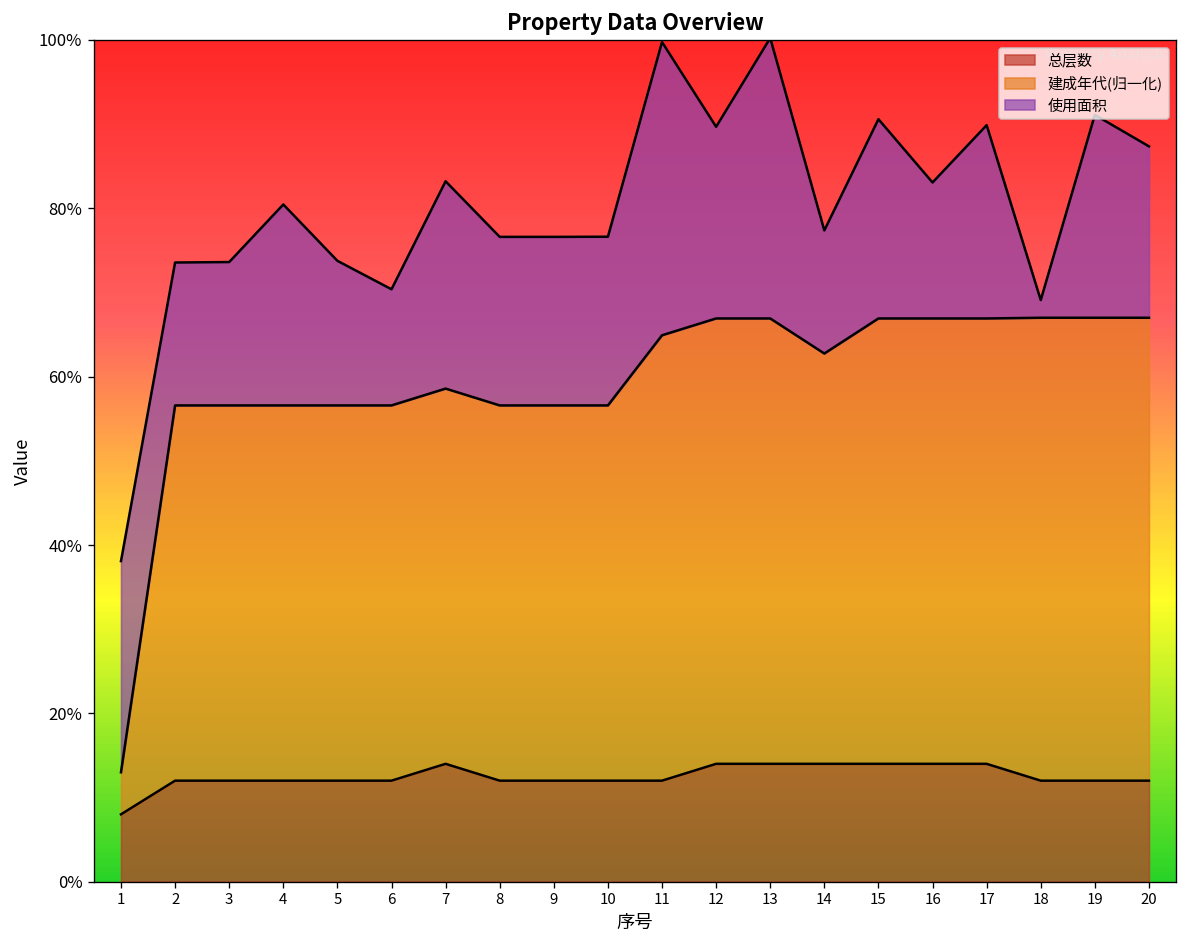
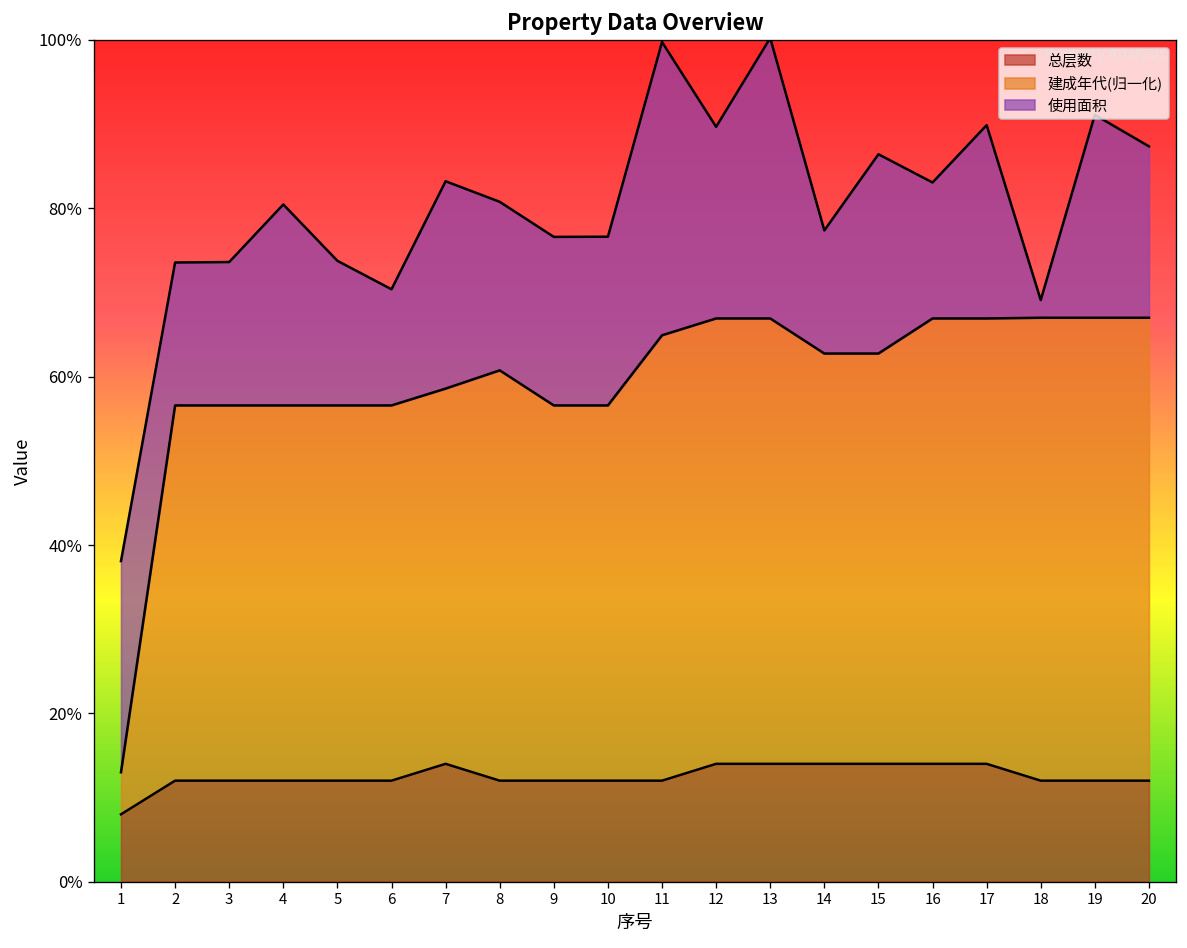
建成年代(归一化), 8: 45% -> 49%
建成年代(归一化), 15: 53% -> 49%
